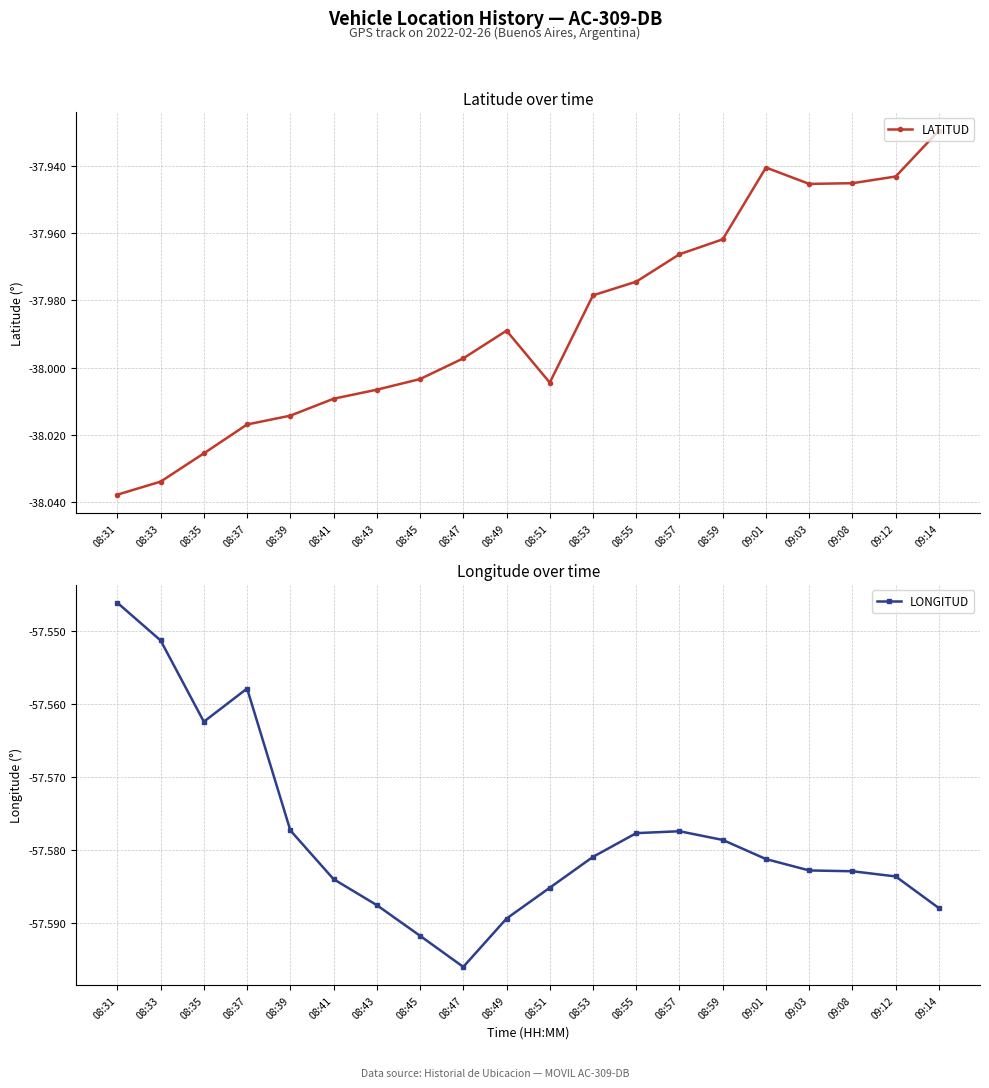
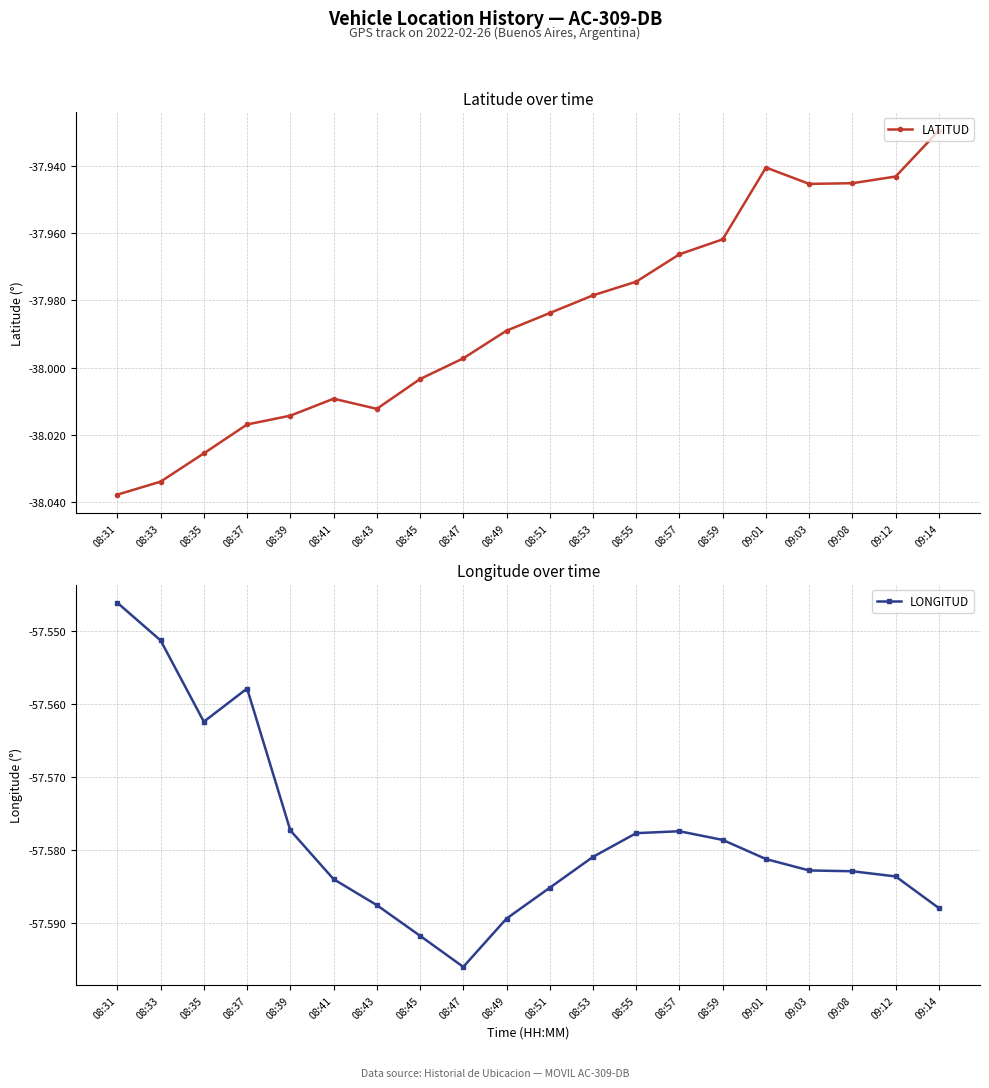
Latitude over time, 08:43: -38.007 -> -38.012
Latitude over time, 08:51: -38.004 -> -37.984
